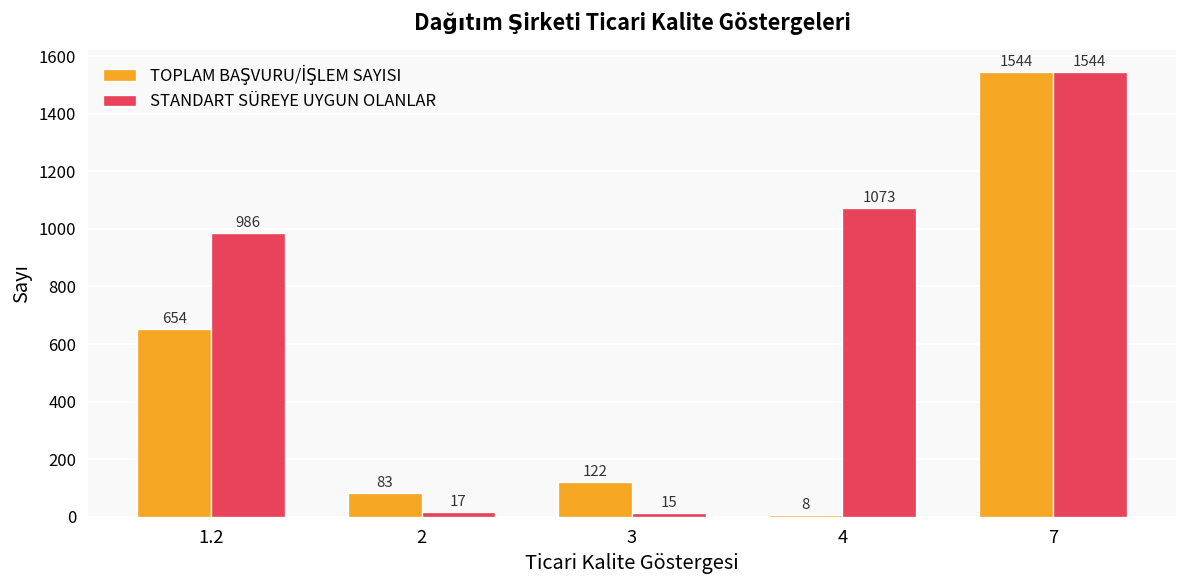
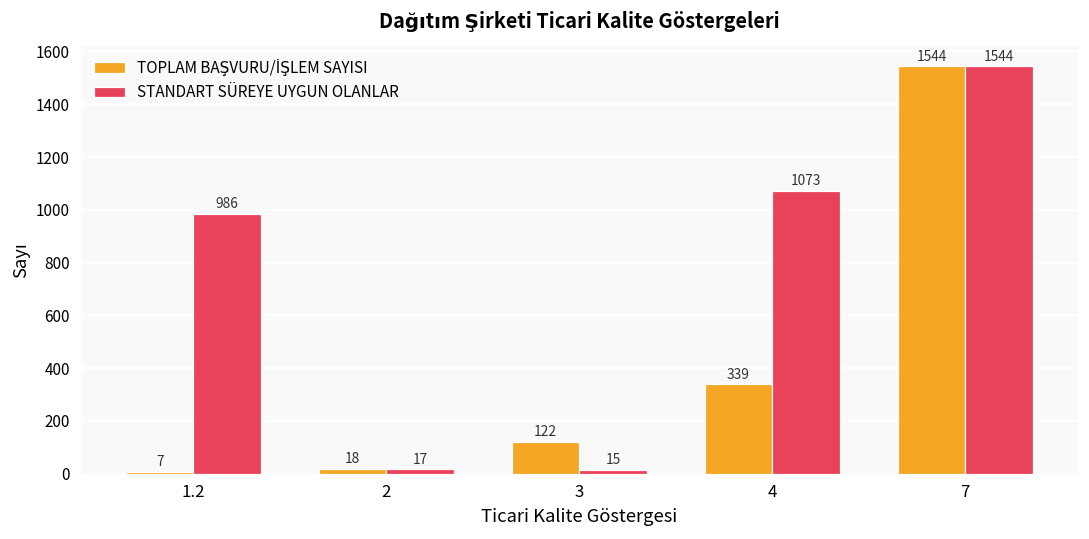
TOPLAM BAŞVURU/İŞLEM SAYISI, 1.2: 654 -> 7
TOPLAM BAŞVURU/İŞLEM SAYISI, 2: 83 -> 18
TOPLAM BAŞVURU/İŞLEM SAYISI, 4: 8 -> 339
